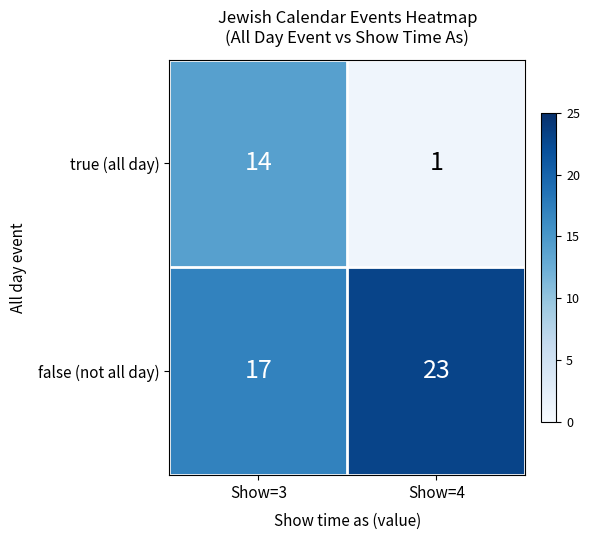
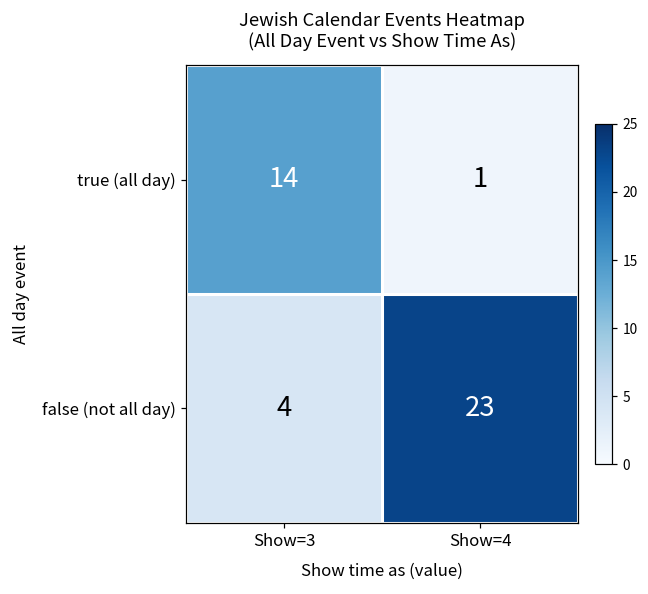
false (not all day), Show=3: 17 -> 4
